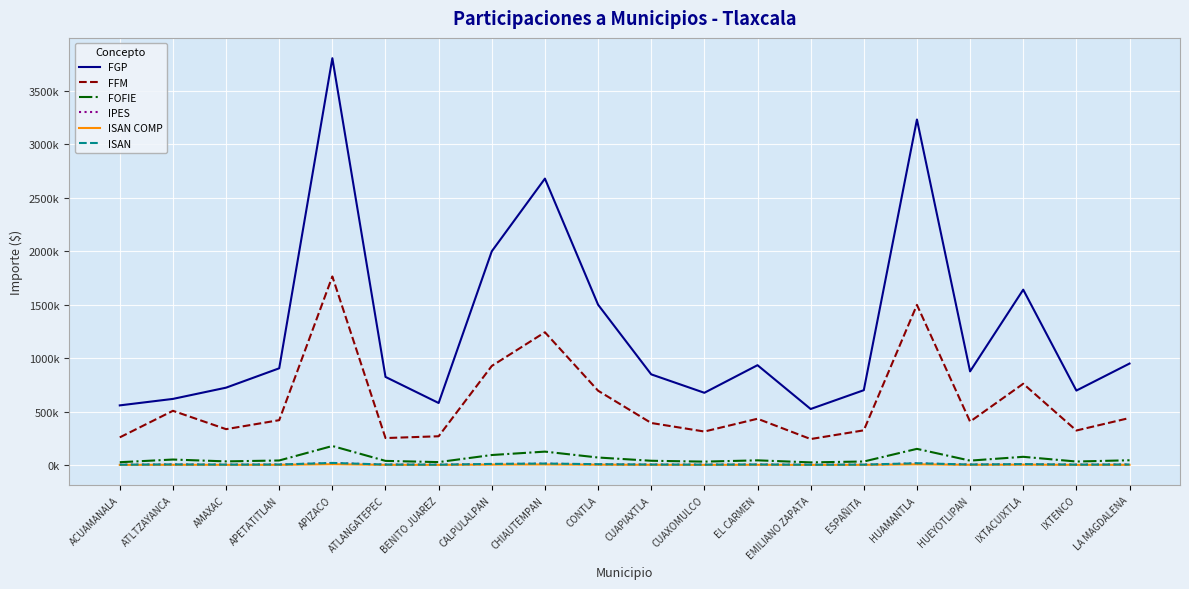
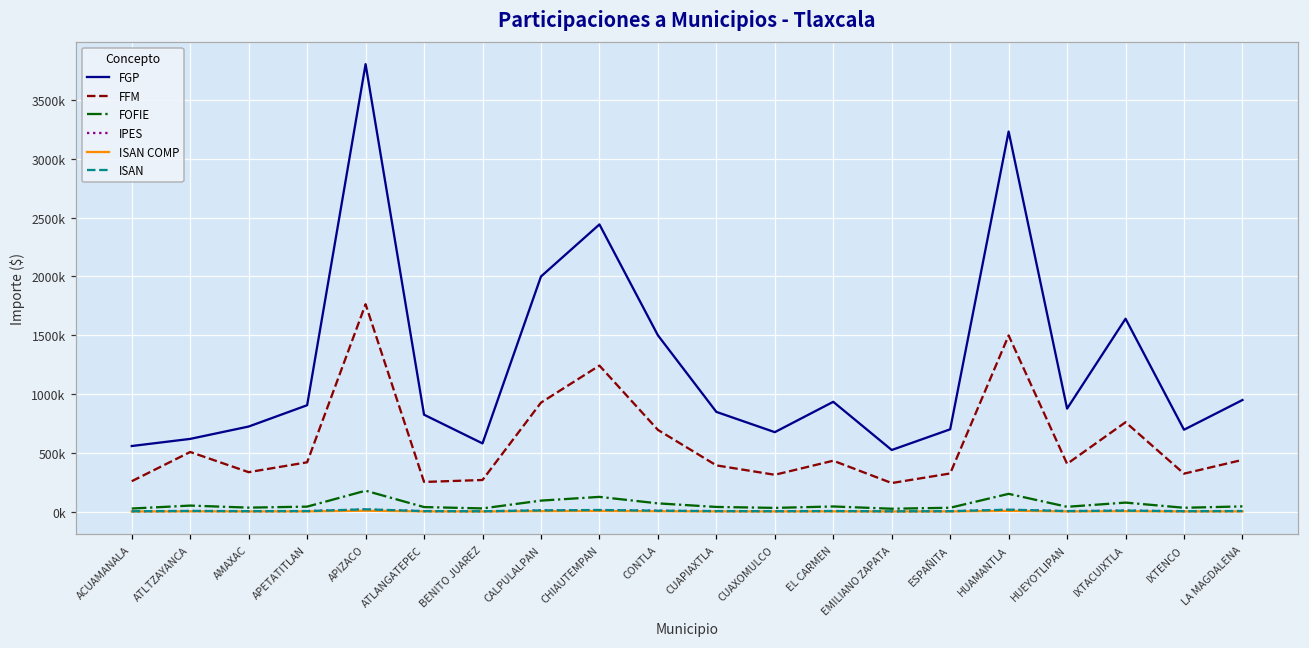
FGP, CHIAUTEMPAN: 2680000 -> 2440000
